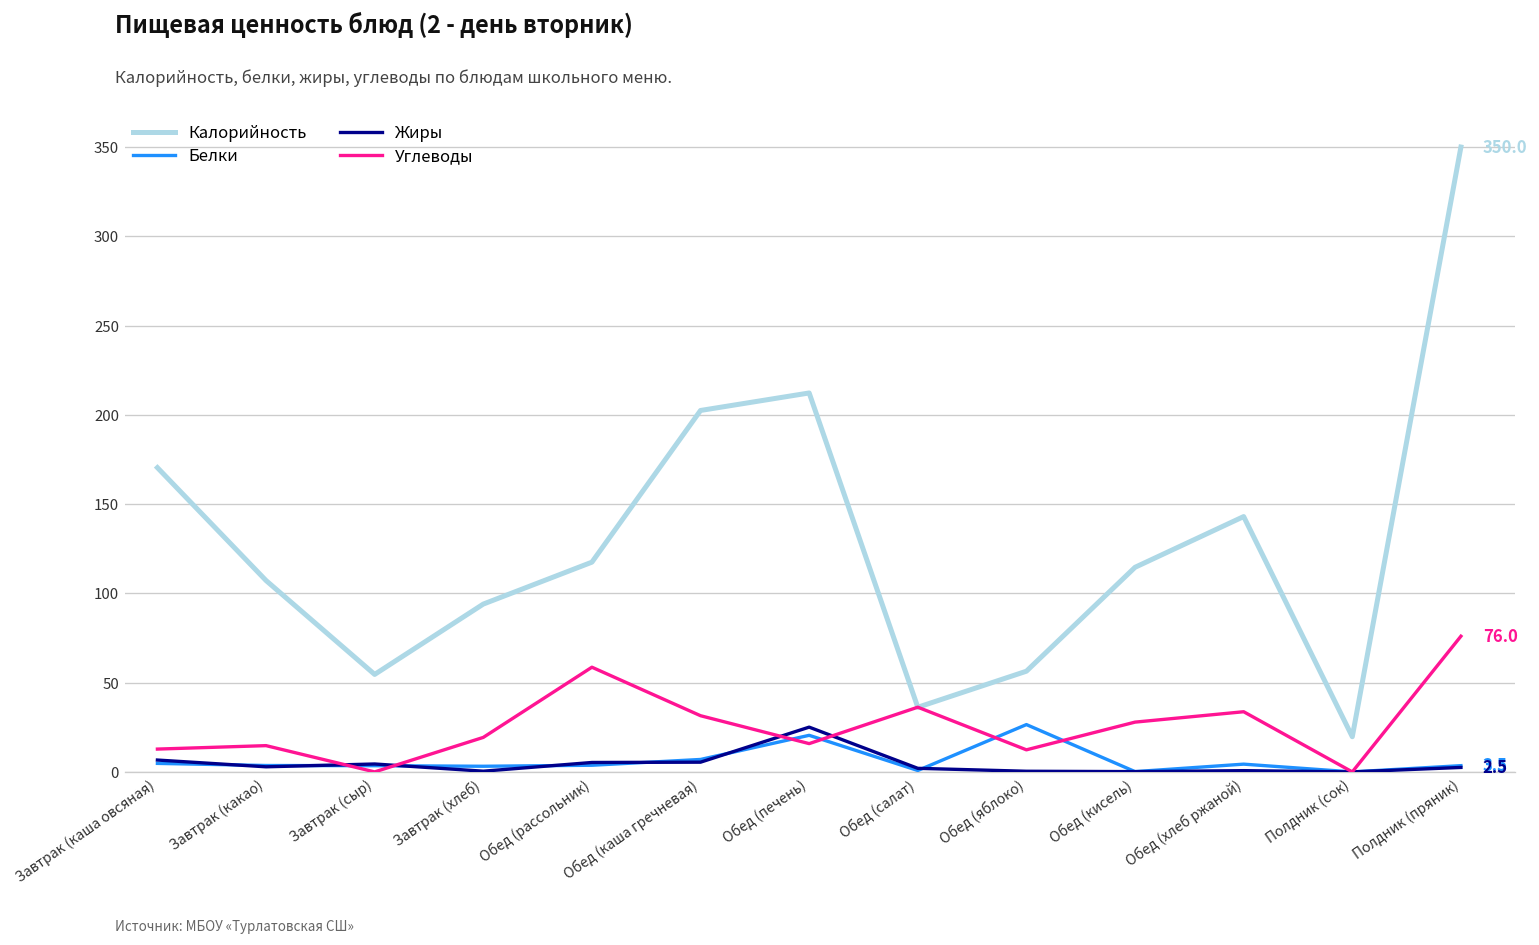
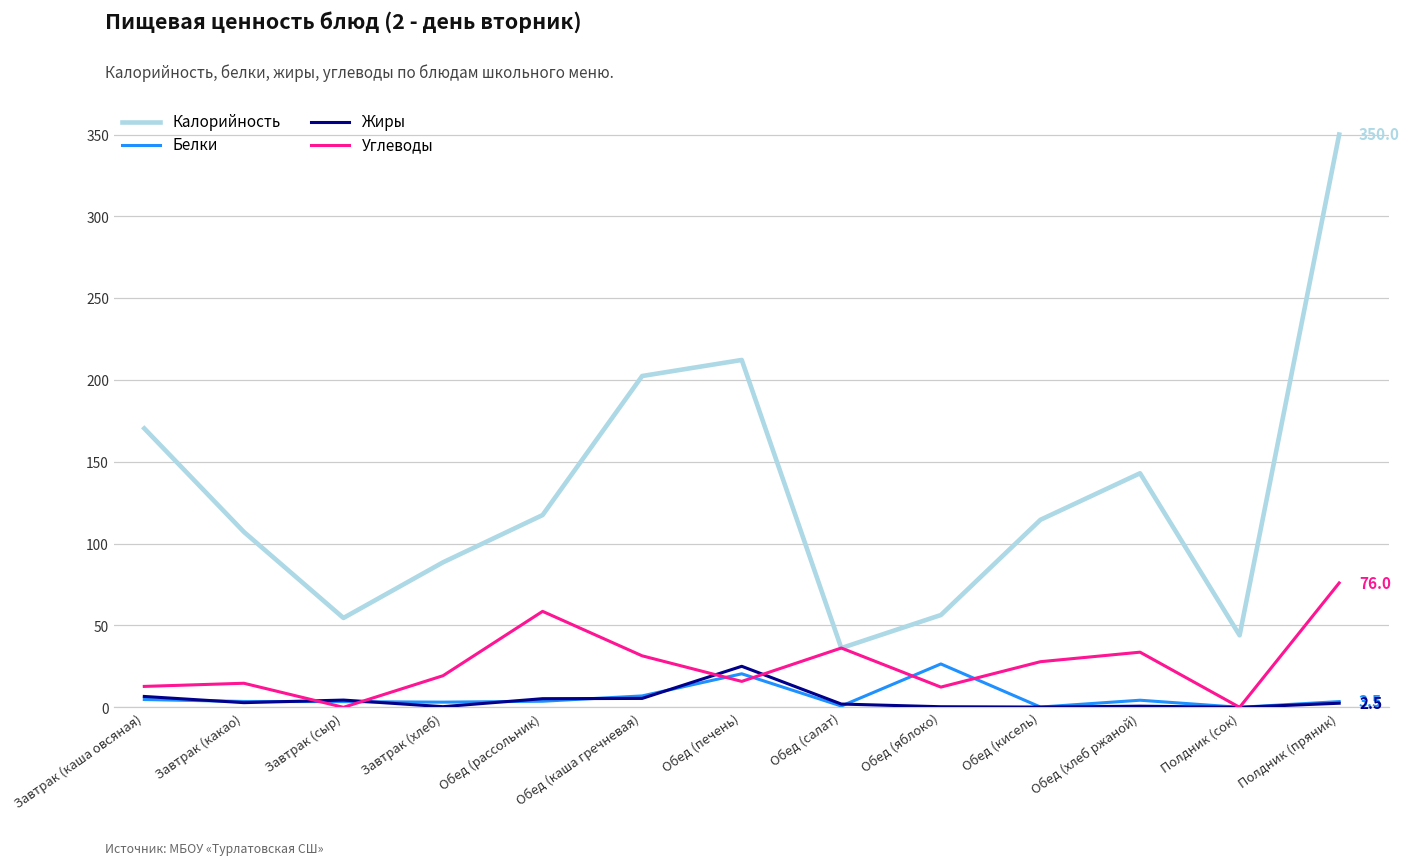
Калорийность, Завтрак (хлеб): 94 -> 89
Калорийность, Полдник (сок): 20 -> 44
